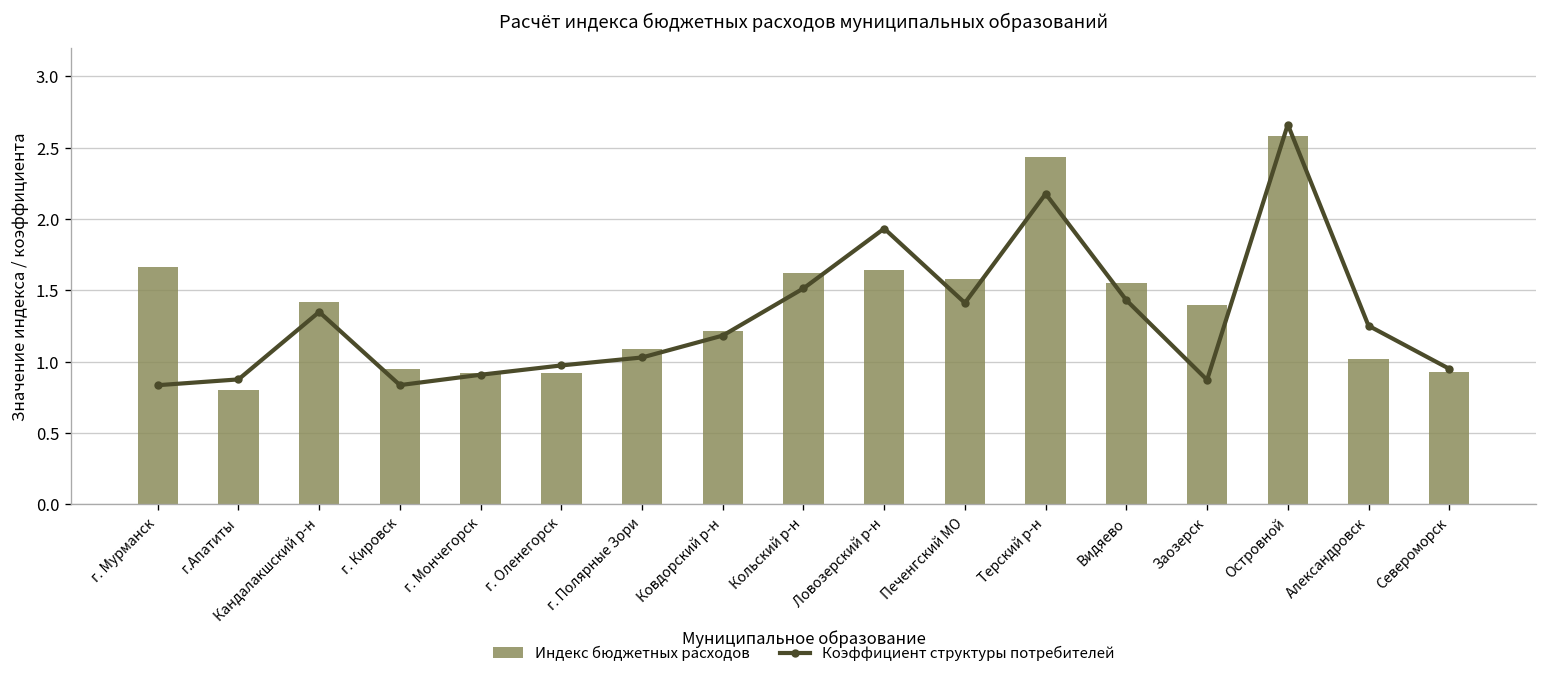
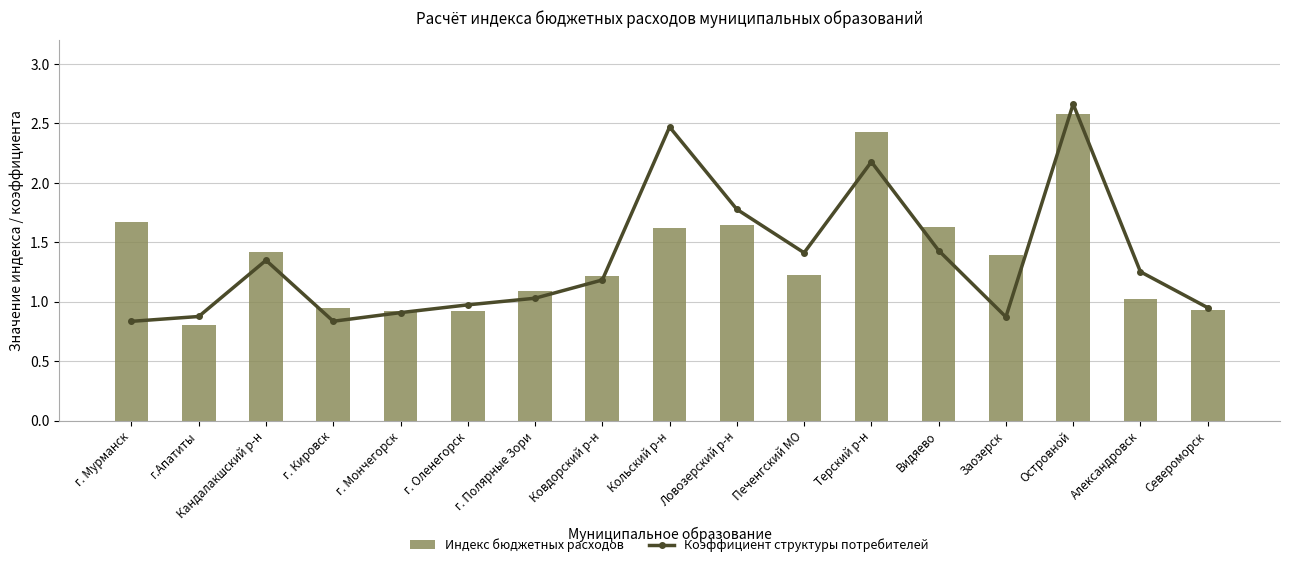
Коэффициент структуры потребителей, Кольский р-н: 1.51 -> 2.47
Коэффициент структуры потребителей, Ловозерский р-н: 1.93 -> 1.78
Индекс бюджетных расходов, Печенгский МО: 1.58 -> 1.22
Индекс бюджетных расходов, Видяево: 1.55 -> 1.63
